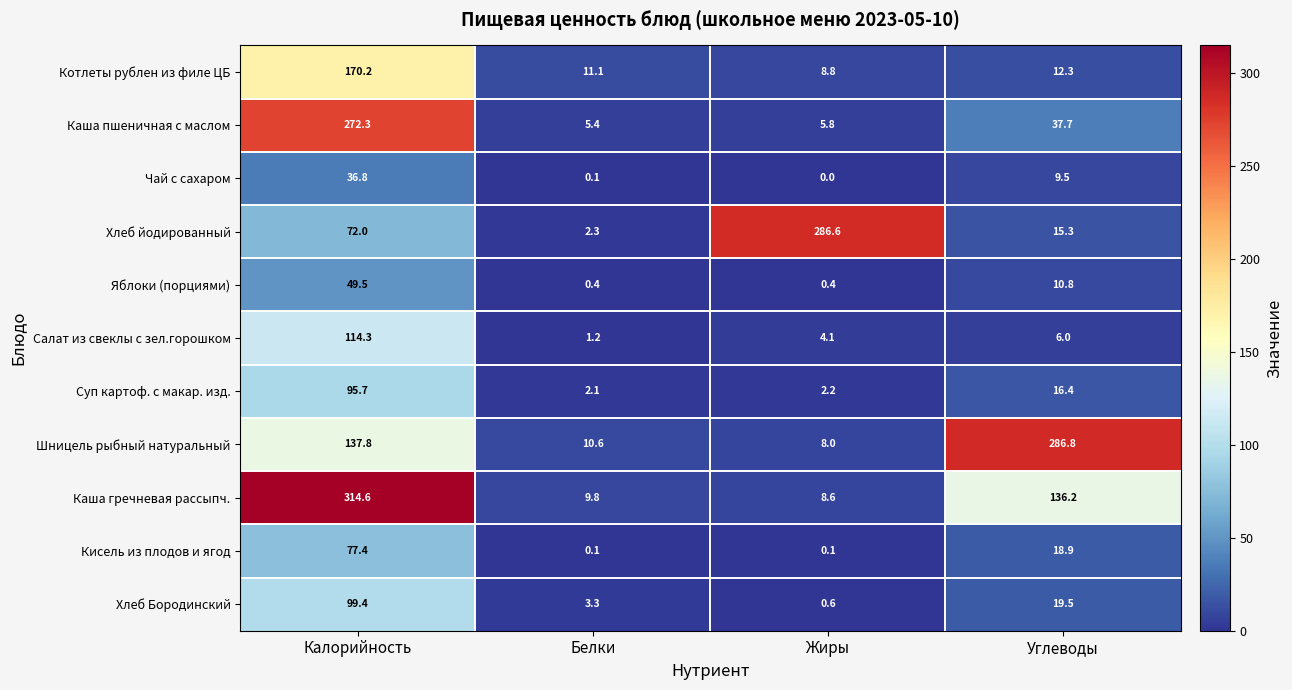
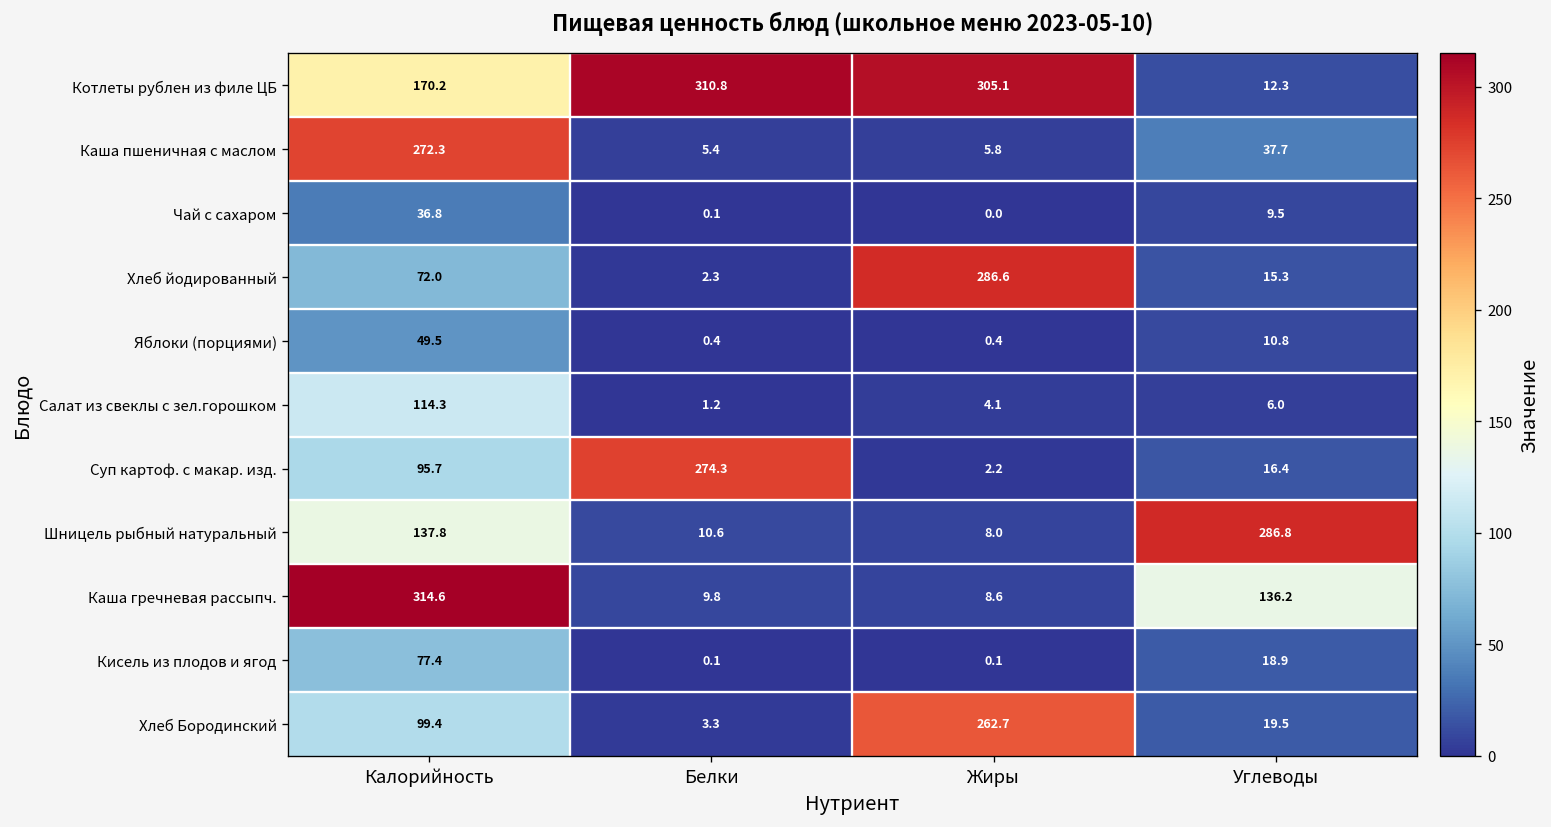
Котлеты рублен из филе ЦБ, Белки: 11.1 -> 310.8
Котлеты рублен из филе ЦБ, Жиры: 8.8 -> 305.1
Суп картоф. с макар. изд., Белки: 2.1 -> 274.3
Хлеб Бородинский, Жиры: 0.6 -> 262.7
